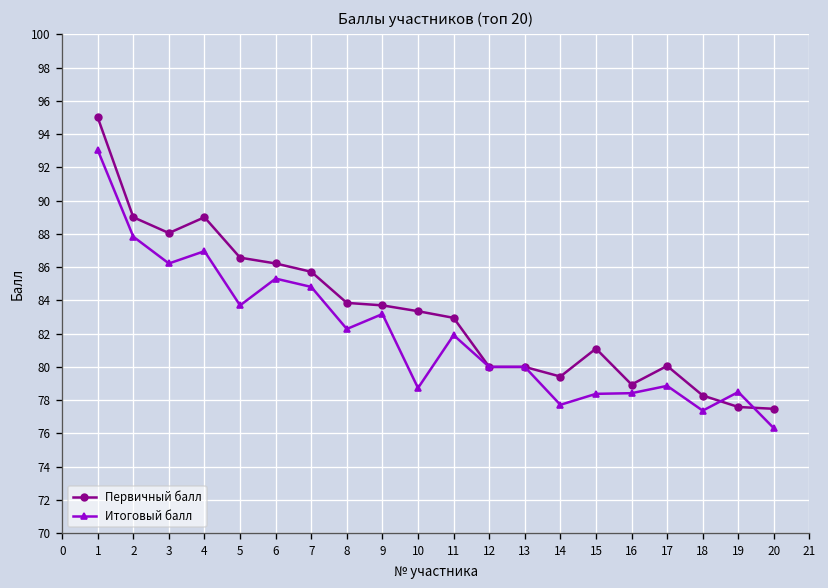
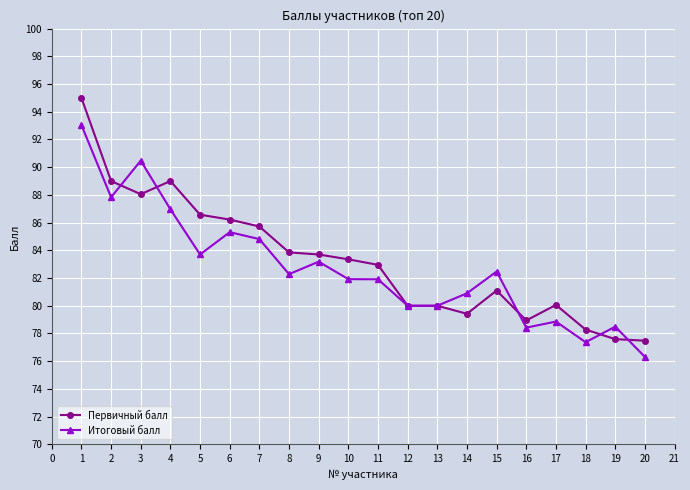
Итоговый балл, 3: 86.2 -> 90.5
Итоговый балл, 10: 78.7 -> 81.9
Итоговый балл, 14: 77.7 -> 80.9
Итоговый балл, 15: 78.4 -> 82.5
